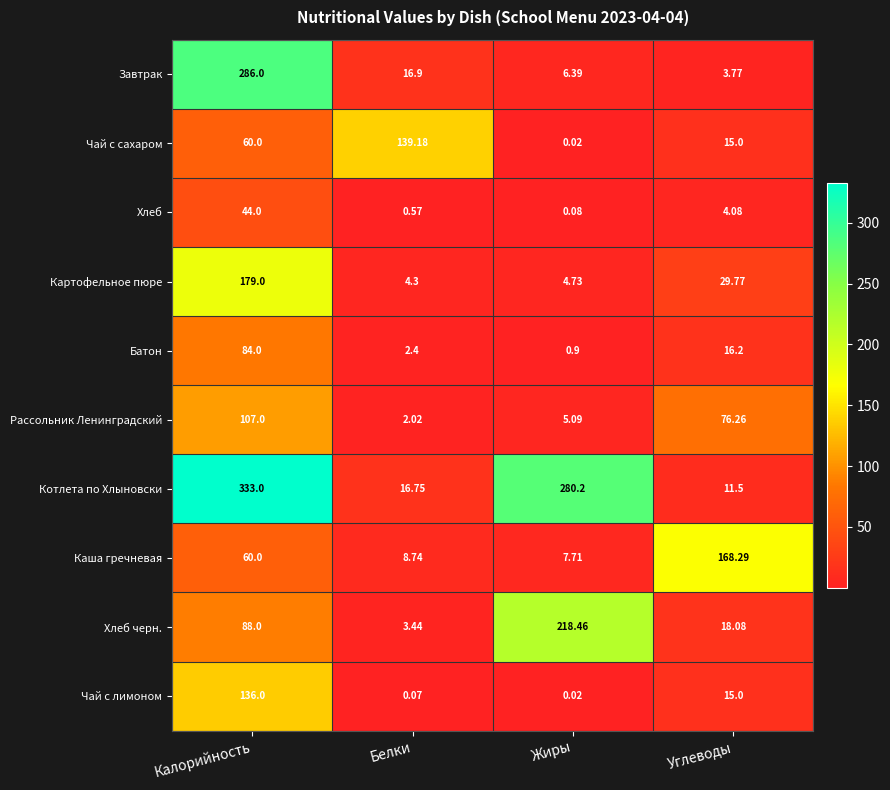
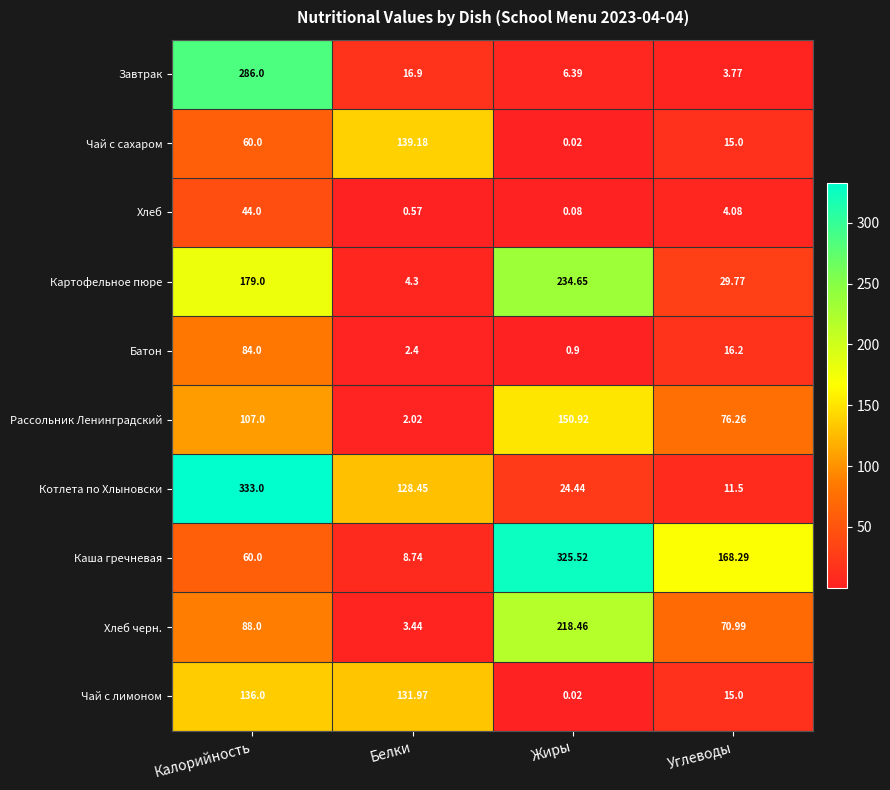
Картофельное пюре, Жиры: 4.73 -> 234.65
Рассольник Ленинградский, Жиры: 5.09 -> 150.92
Котлета по Хлыновски, Белки: 16.75 -> 128.45
Котлета по Хлыновски, Жиры: 280.2 -> 24.44
Каша гречневая, Жиры: 7.71 -> 325.52
Хлеб черн., Углеводы: 18.08 -> 70.99
Чай с лимоном, Белки: 0.07 -> 131.97
